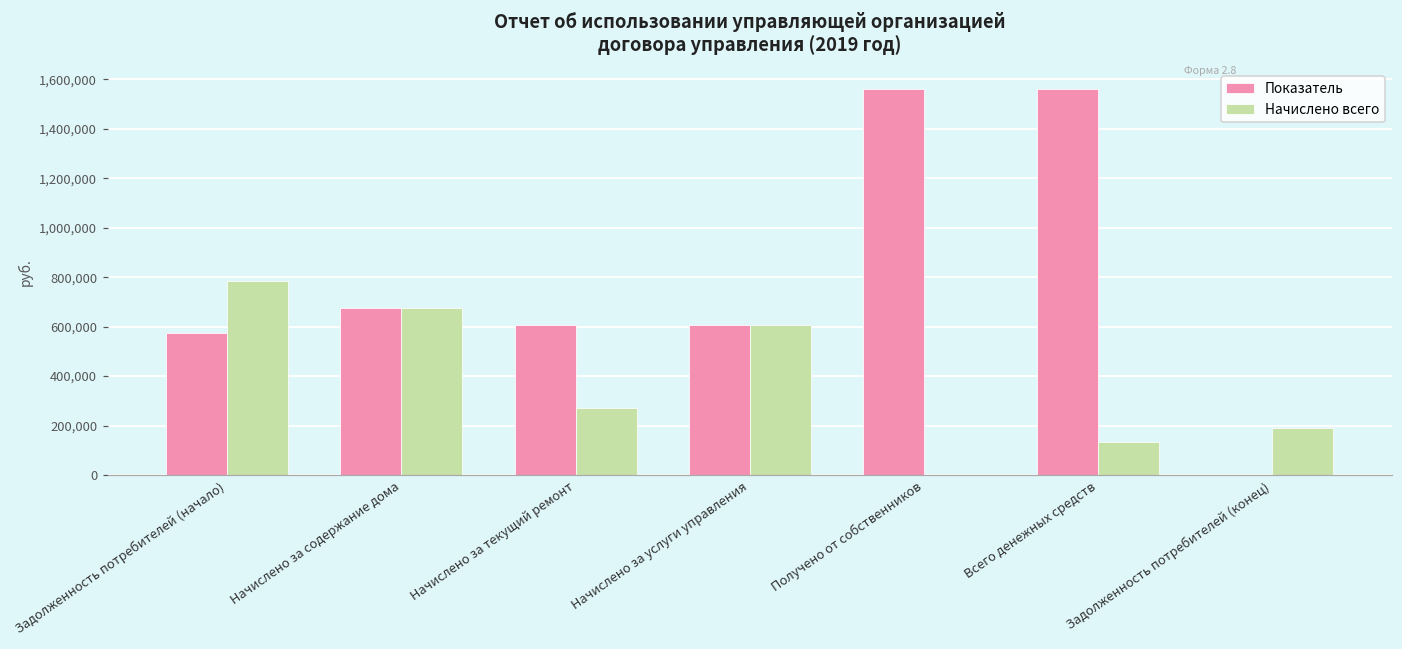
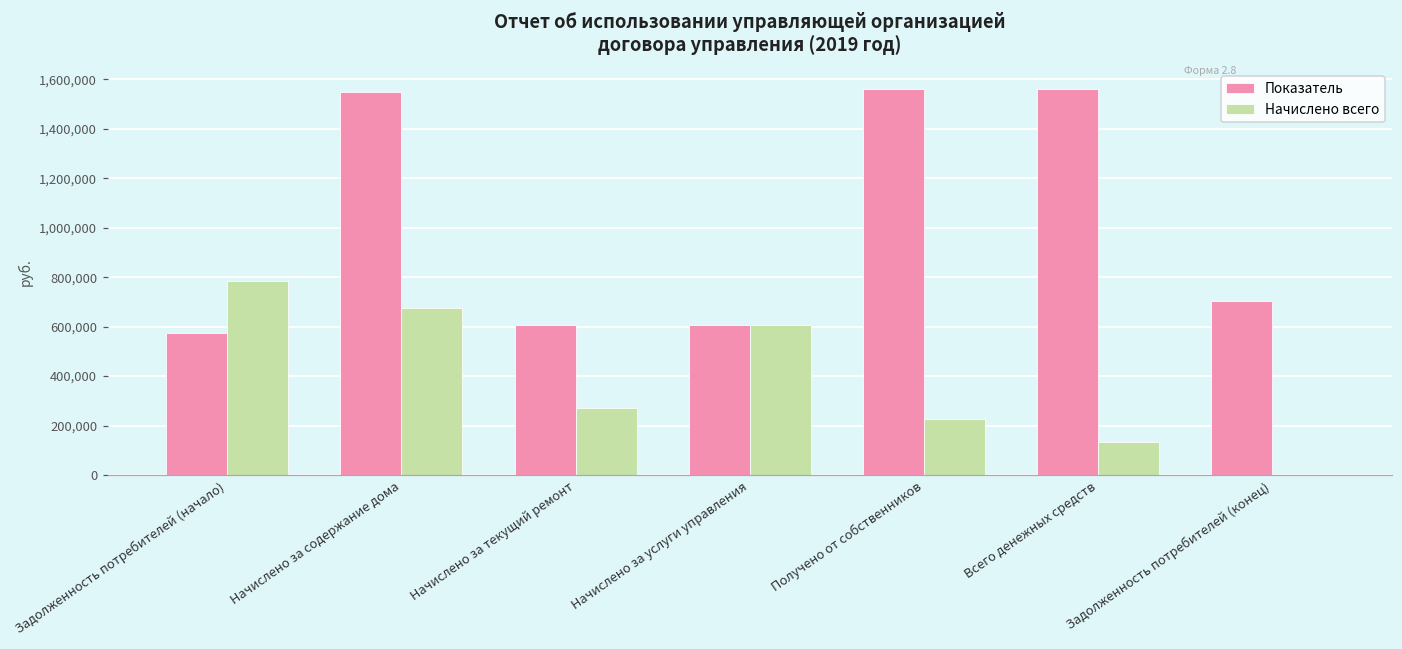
Показатель, Начислено за содержание дома: 680,000 -> 1,550,000
Начислено всего, Получено от собственников: 0 -> 230,000
Показатель, Задолженность потребителей (конец): 0 -> 700,000
Начислено всего, Задолженность потребителей (конец): 190,000 -> 0
